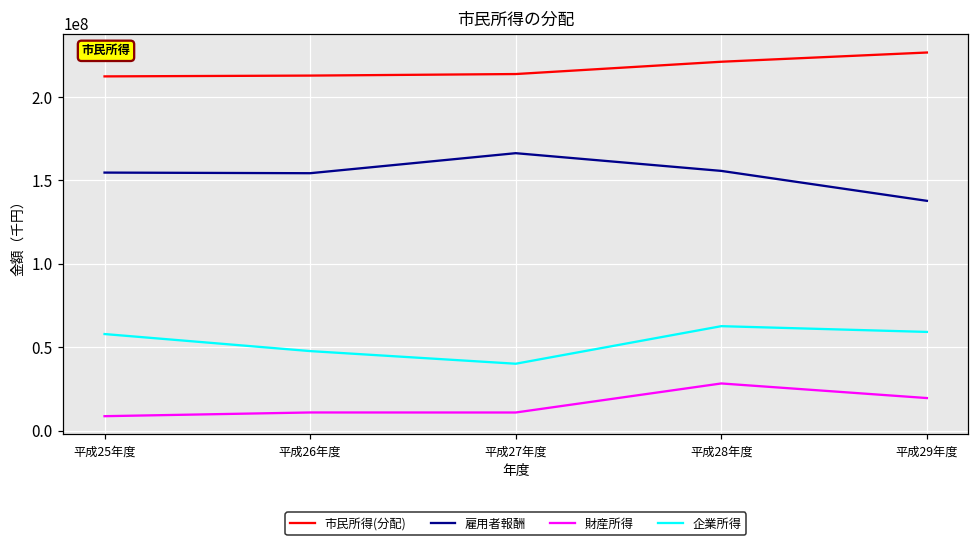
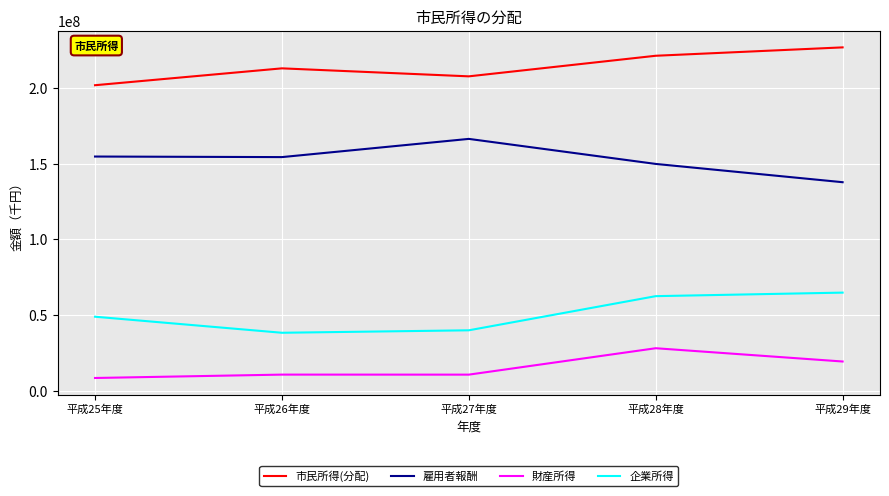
市民所得(分配), 平成25年度: 212000000 -> 202000000
企業所得, 平成25年度: 58000000 -> 49000000
企業所得, 平成26年度: 48000000 -> 38000000
市民所得(分配), 平成27年度: 214000000 -> 208000000
雇用者報酬, 平成28年度: 156000000 -> 150000000
企業所得, 平成29年度: 59000000 -> 65000000
